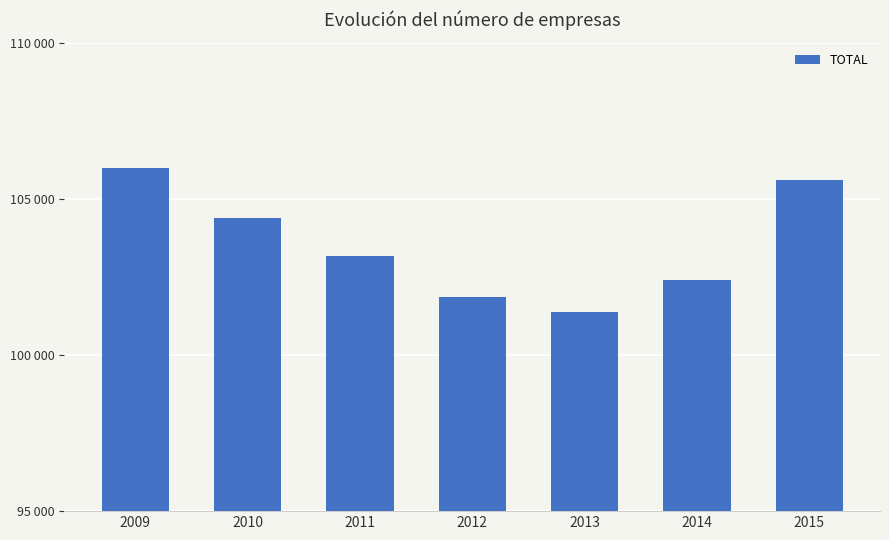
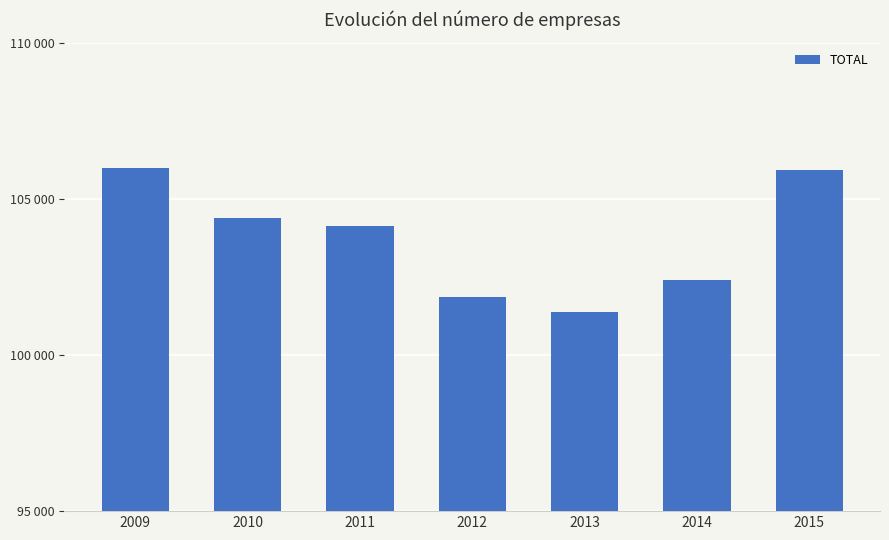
2011: 103200 -> 104100
2015: 105600 -> 105900
